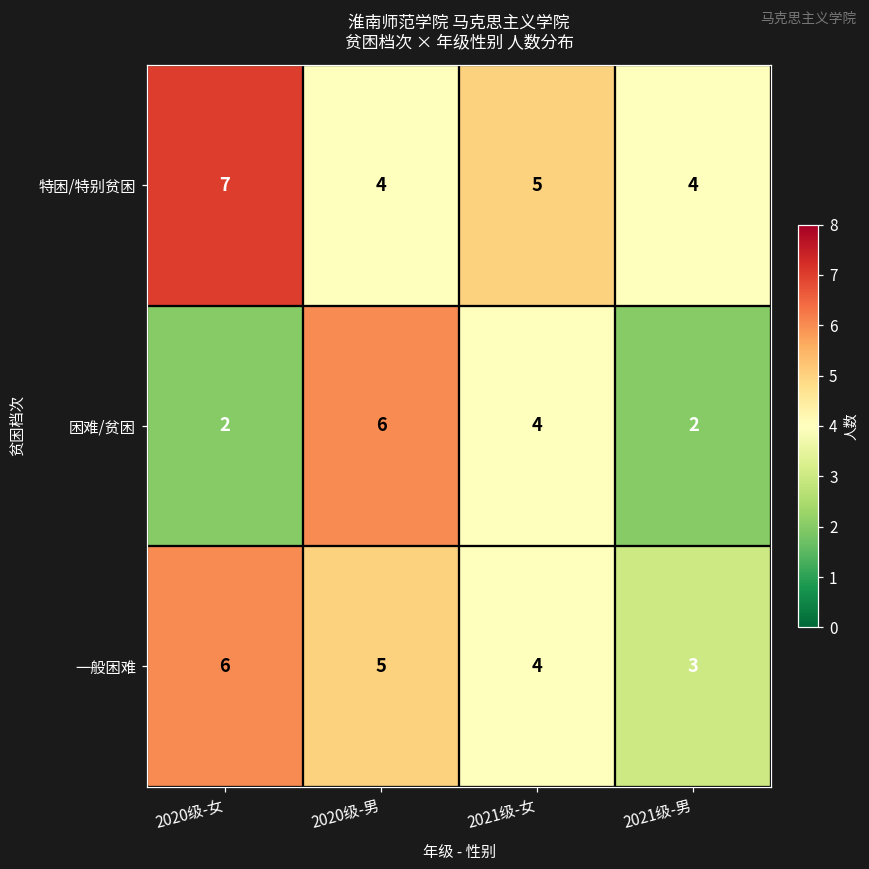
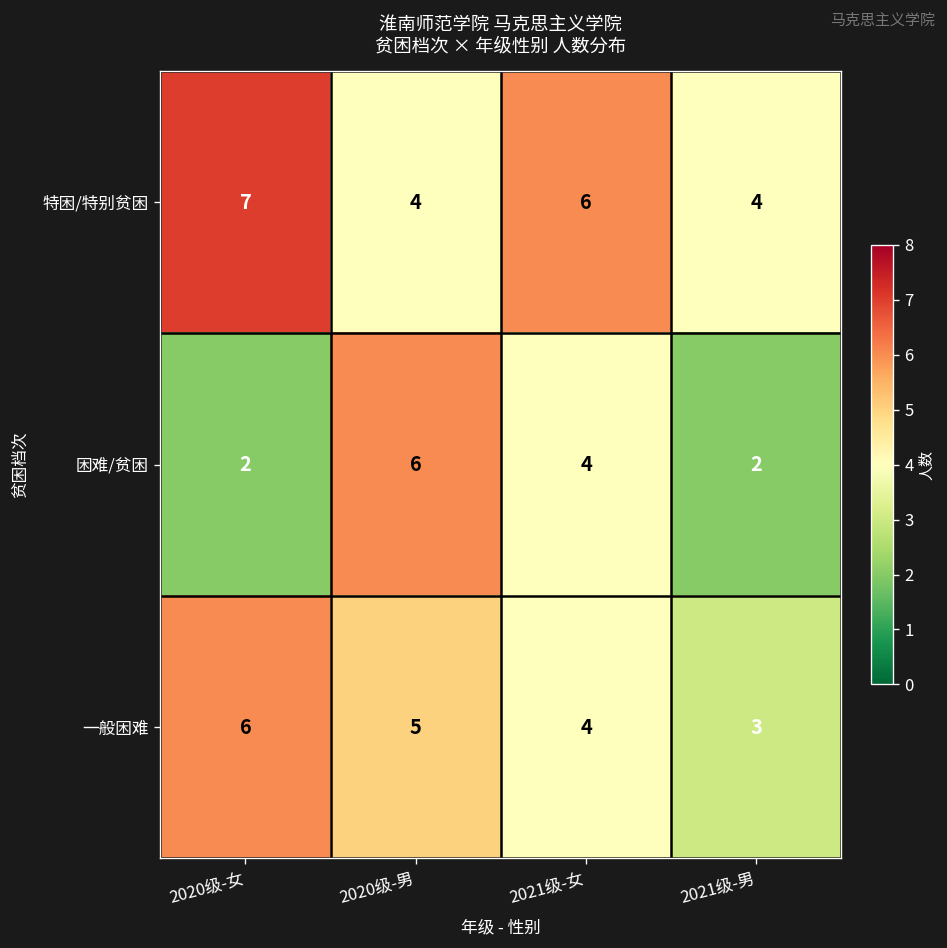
特困/特别贫困, 2021级-女: 5 -> 6
